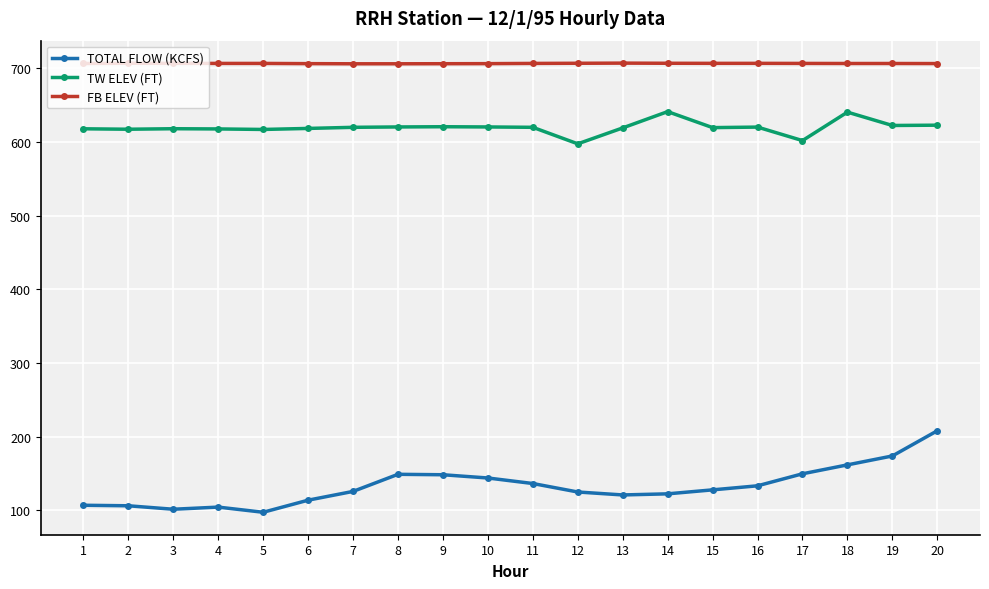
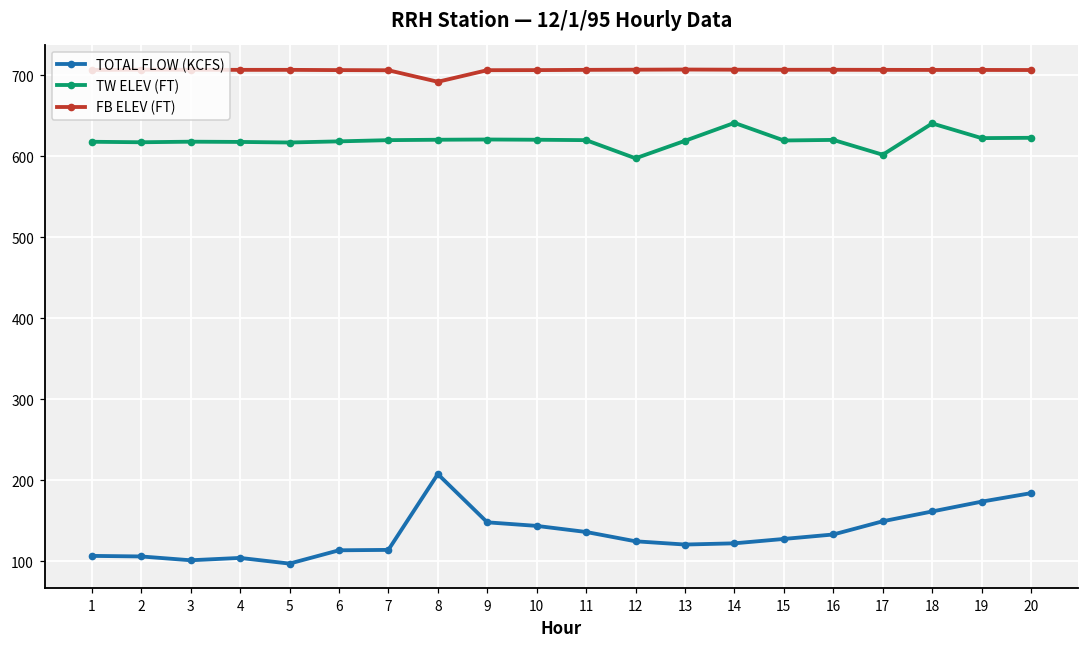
TOTAL FLOW (KCFS), 7: 130 -> 110
TOTAL FLOW (KCFS), 8: 150 -> 210
FB ELEV (FT), 8: 710 -> 690
TOTAL FLOW (KCFS), 20: 210 -> 180
